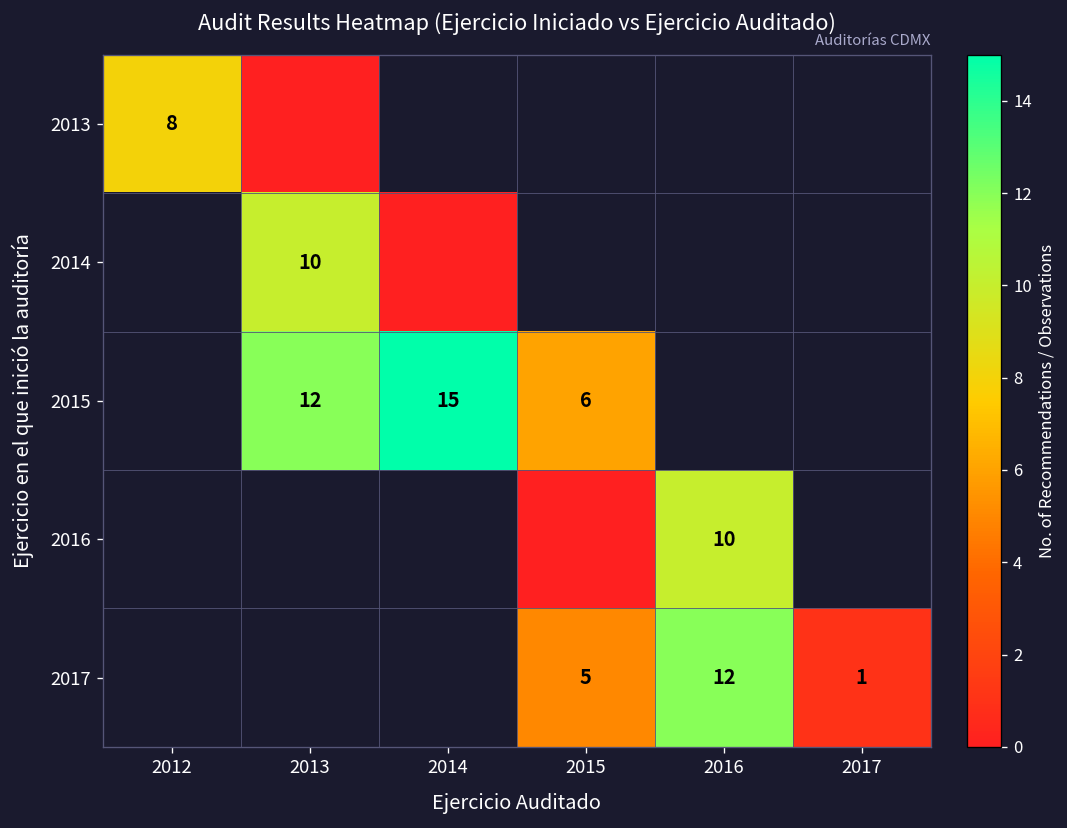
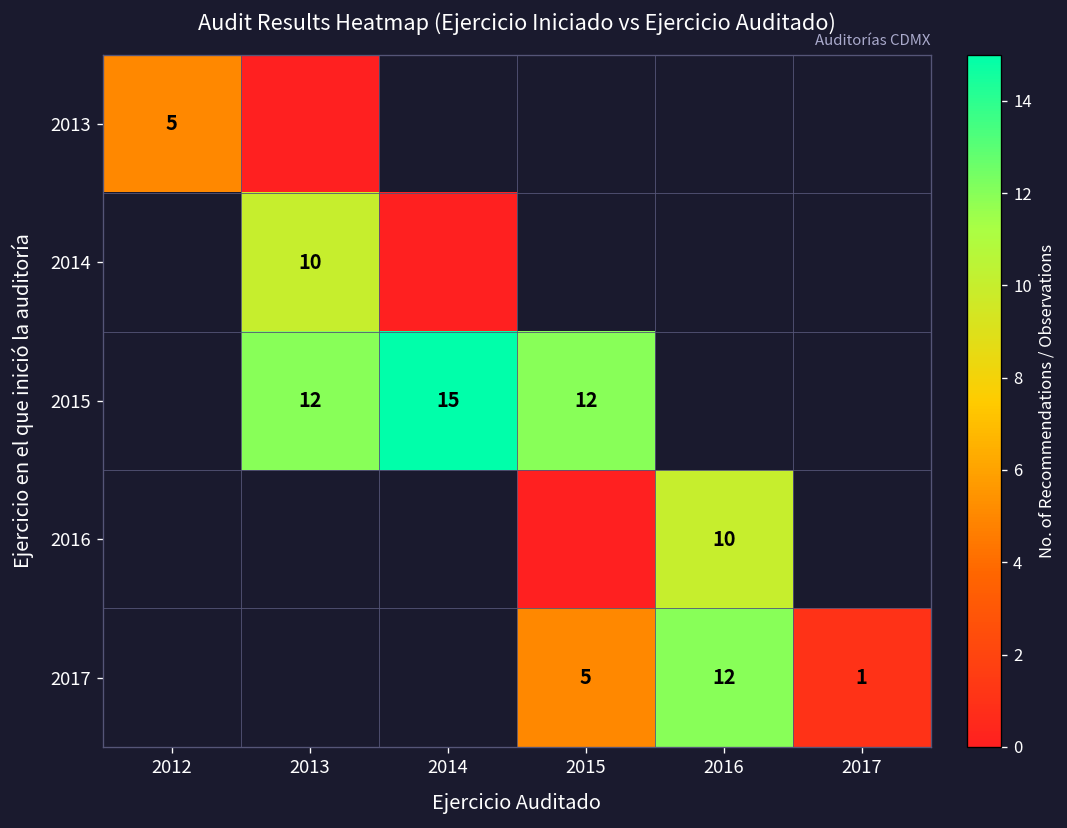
2013, 2012: 8 -> 5
2015, 2015: 6 -> 12
